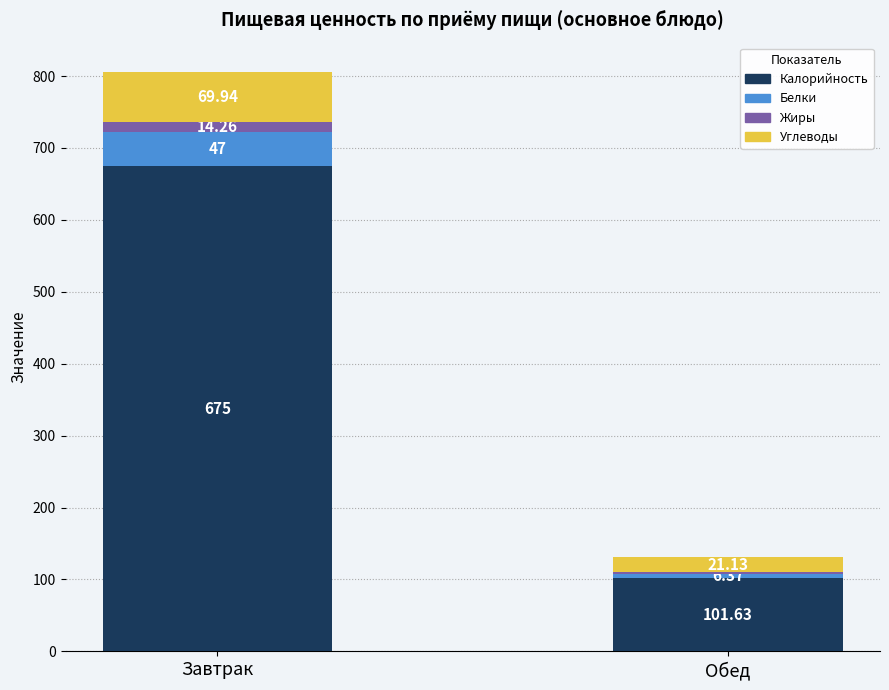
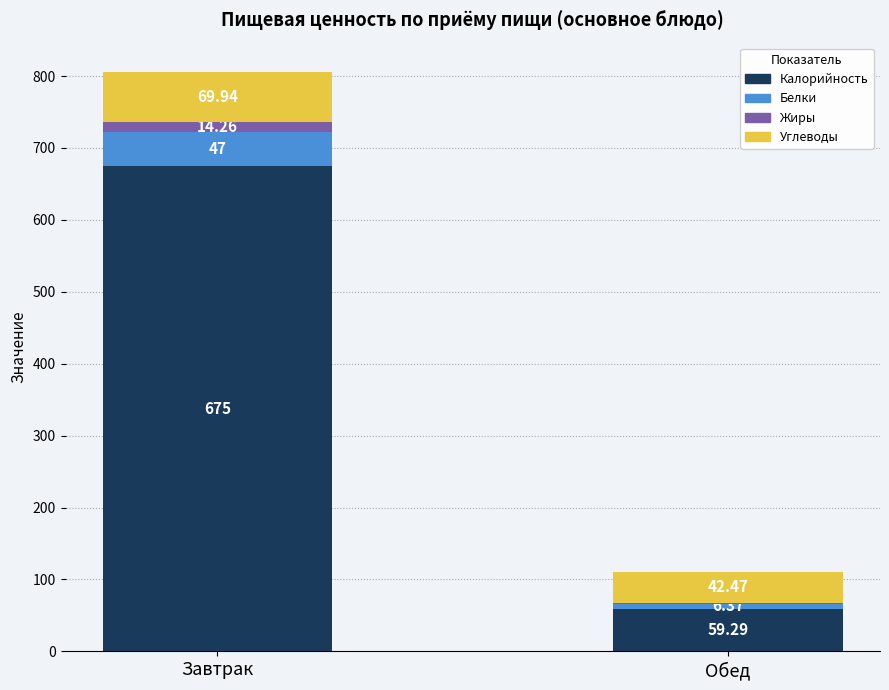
Калорийность, Обед: 101.63 -> 59.29
Углеводы, Обед: 21.13 -> 42.47
